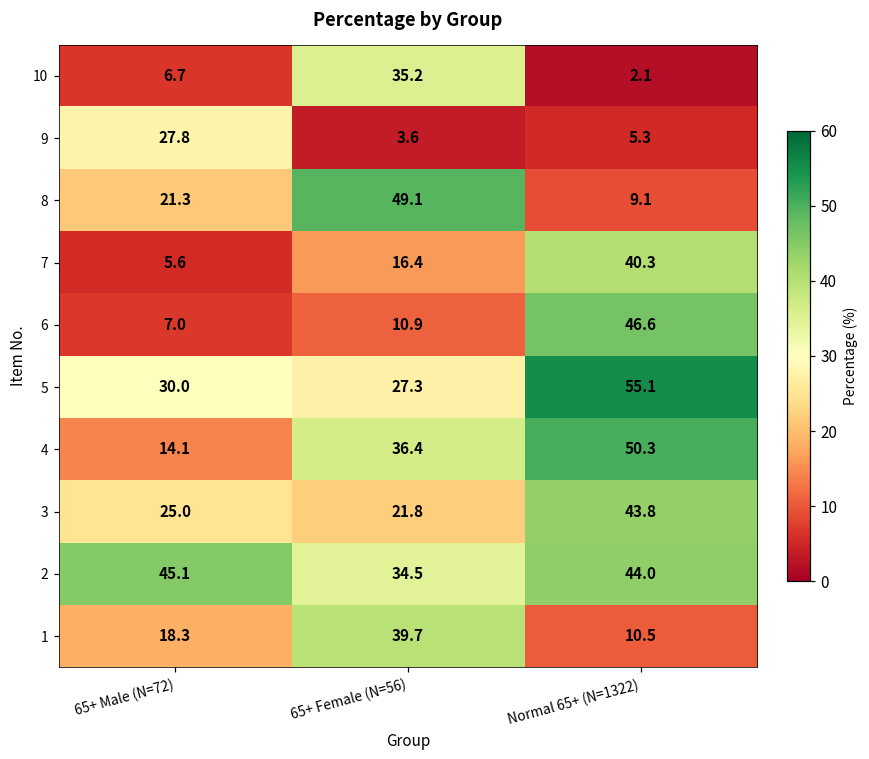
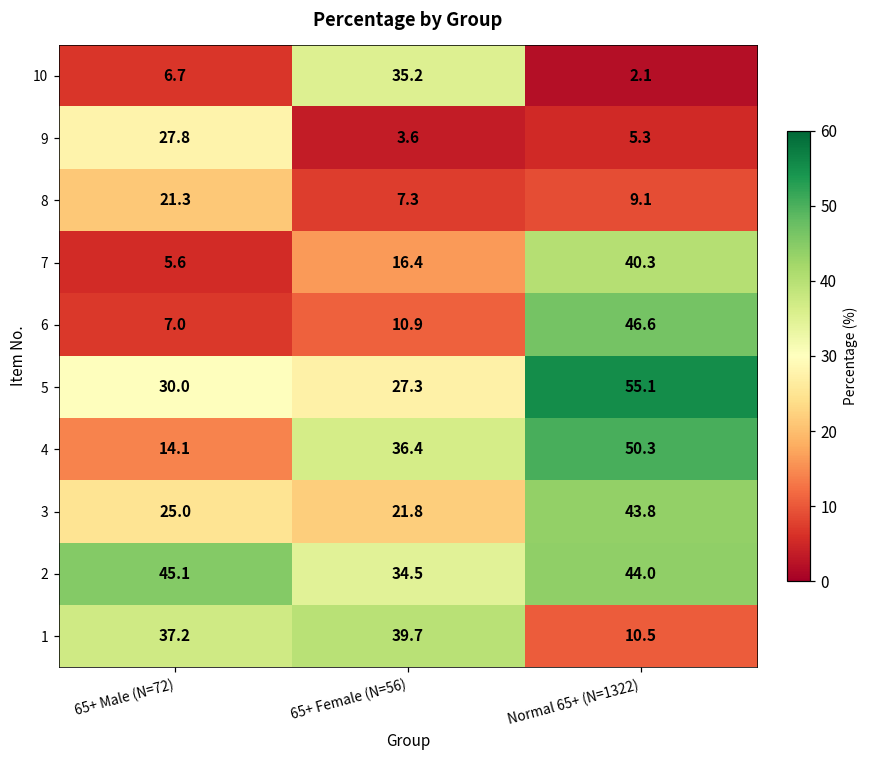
8, 65+ Female (N=56): 49.1 -> 7.3
1, 65+ Male (N=72): 18.3 -> 37.2
